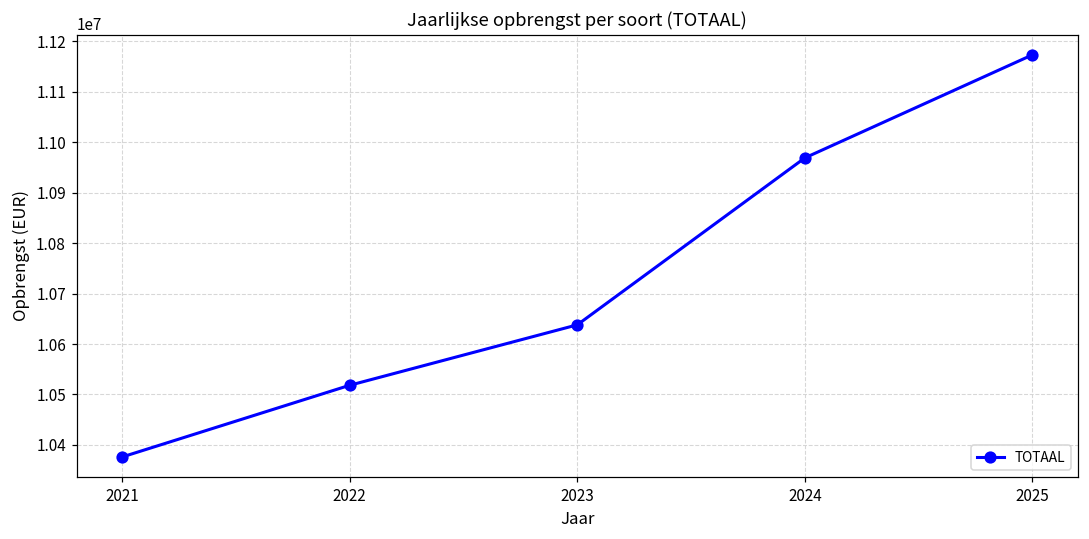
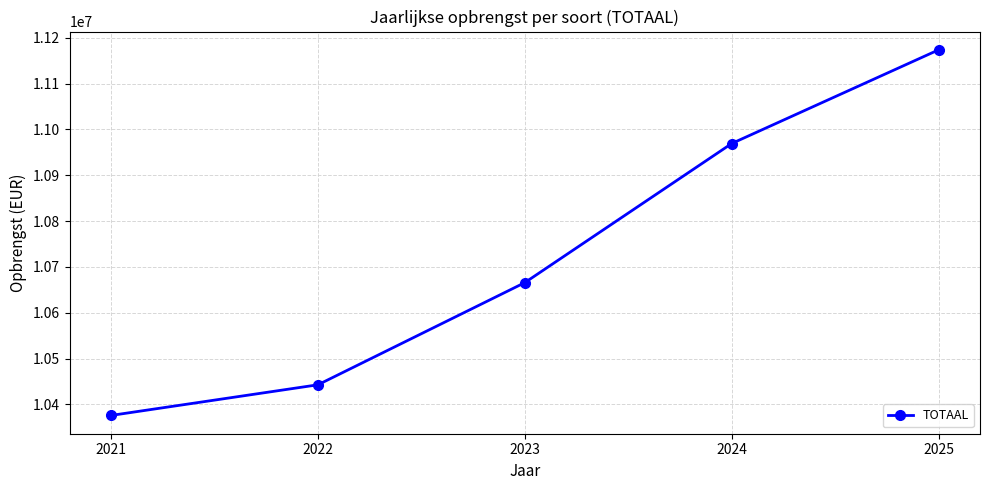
2022: 10520000 -> 10440000
2023: 10640000 -> 10670000
